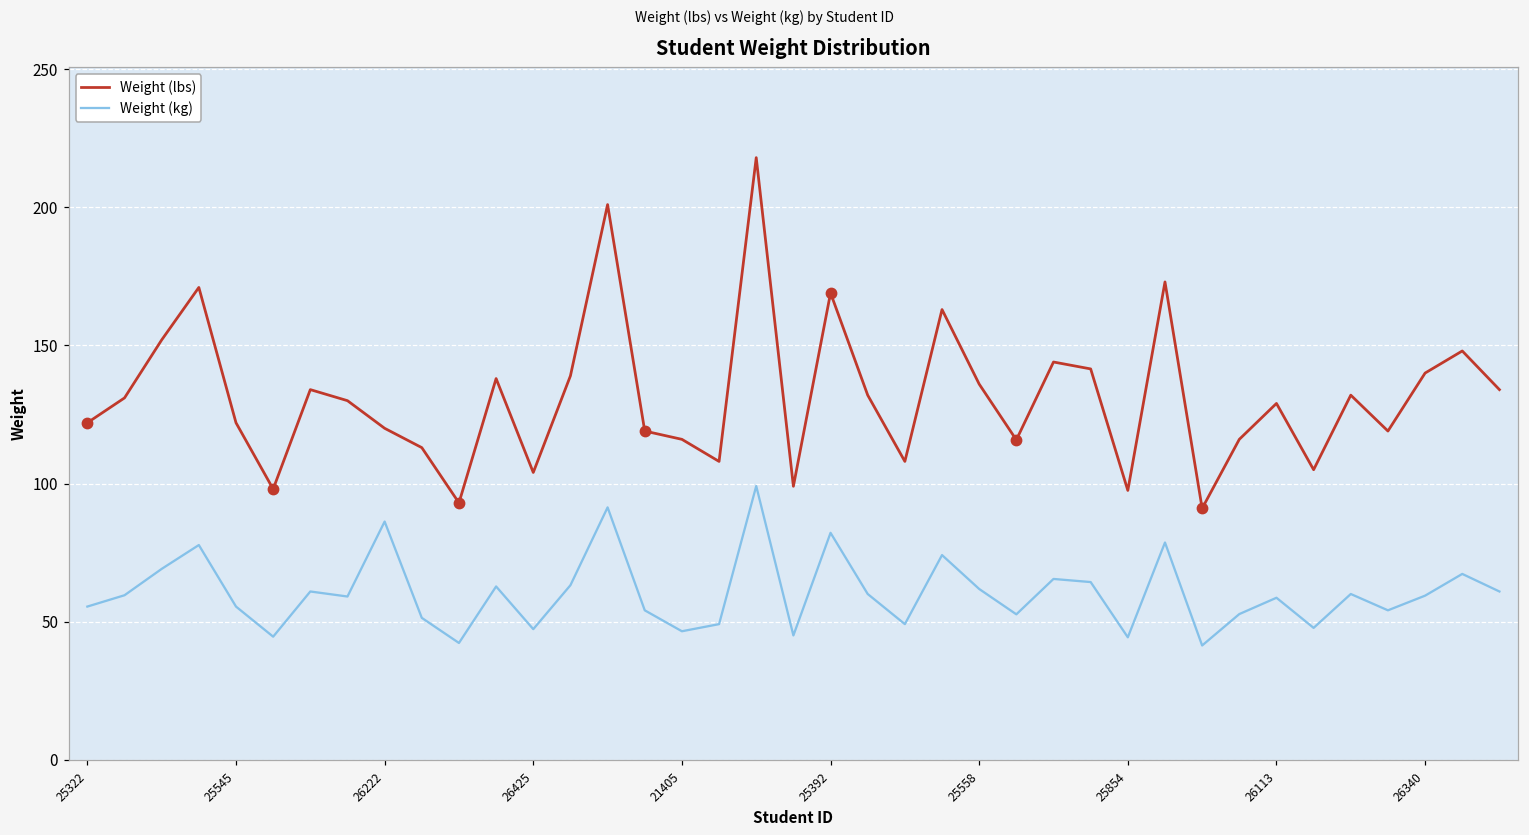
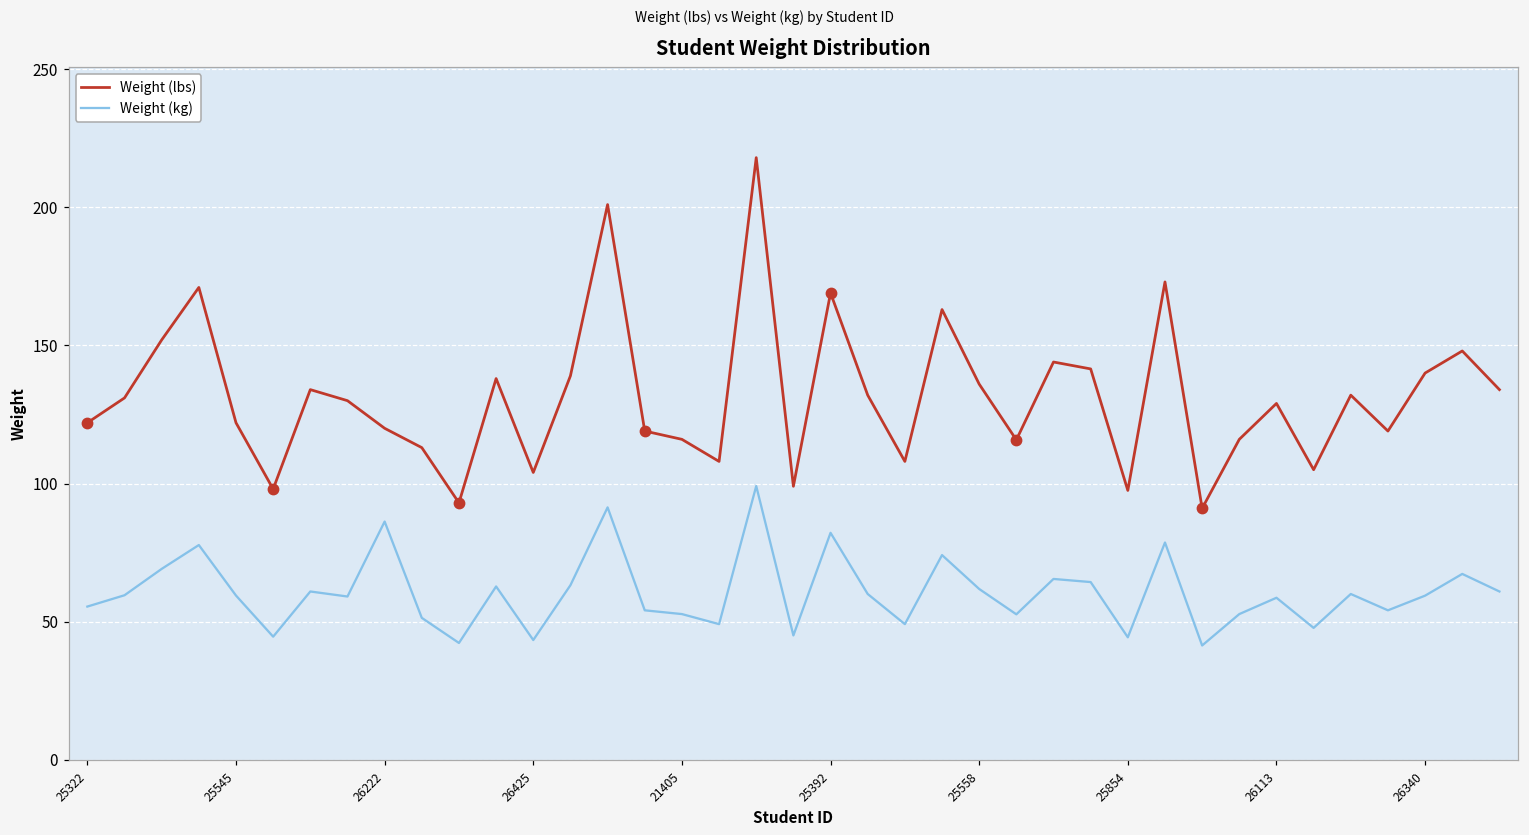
Weight (kg), 25545: 55 -> 59
Weight (kg), 26425: 47 -> 43
Weight (kg), 21405: 47 -> 53
